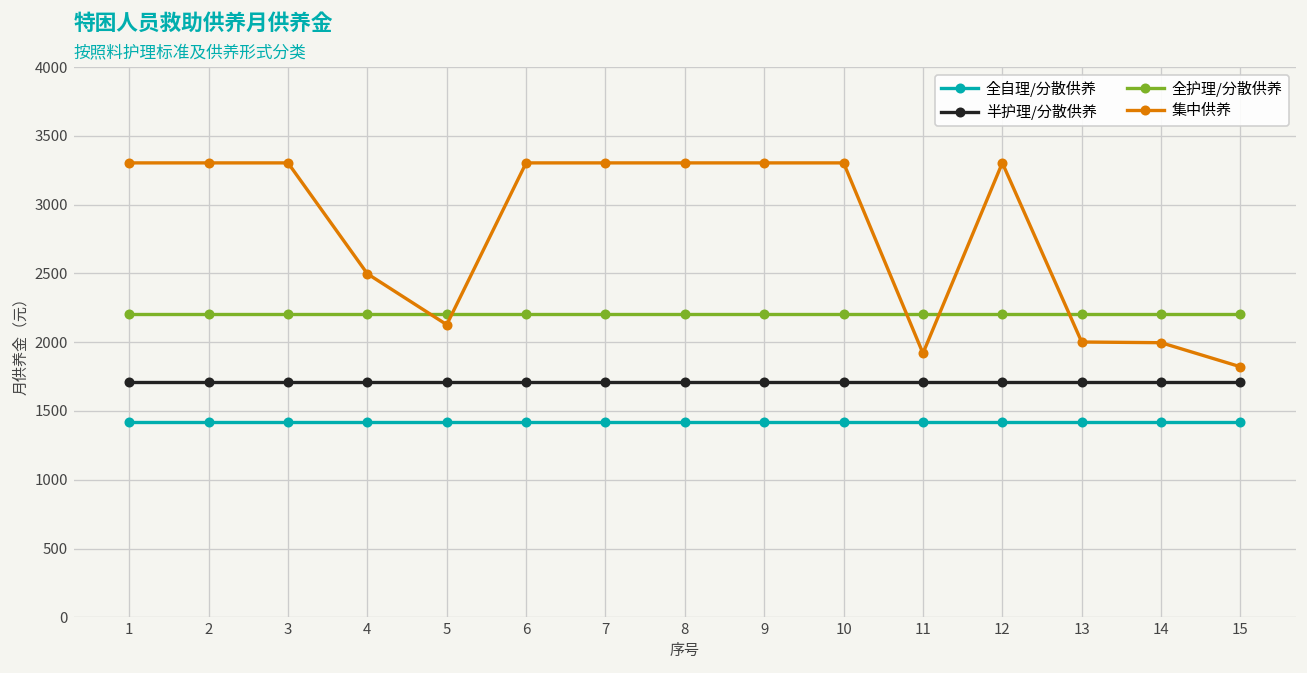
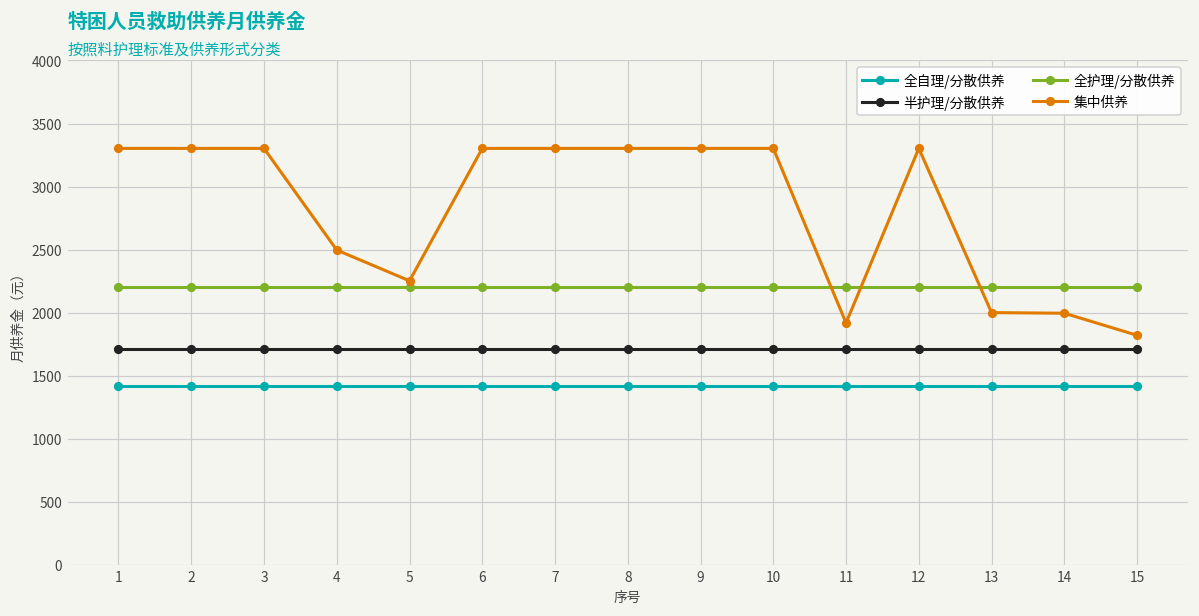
集中供养, 5: 2130 -> 2250
